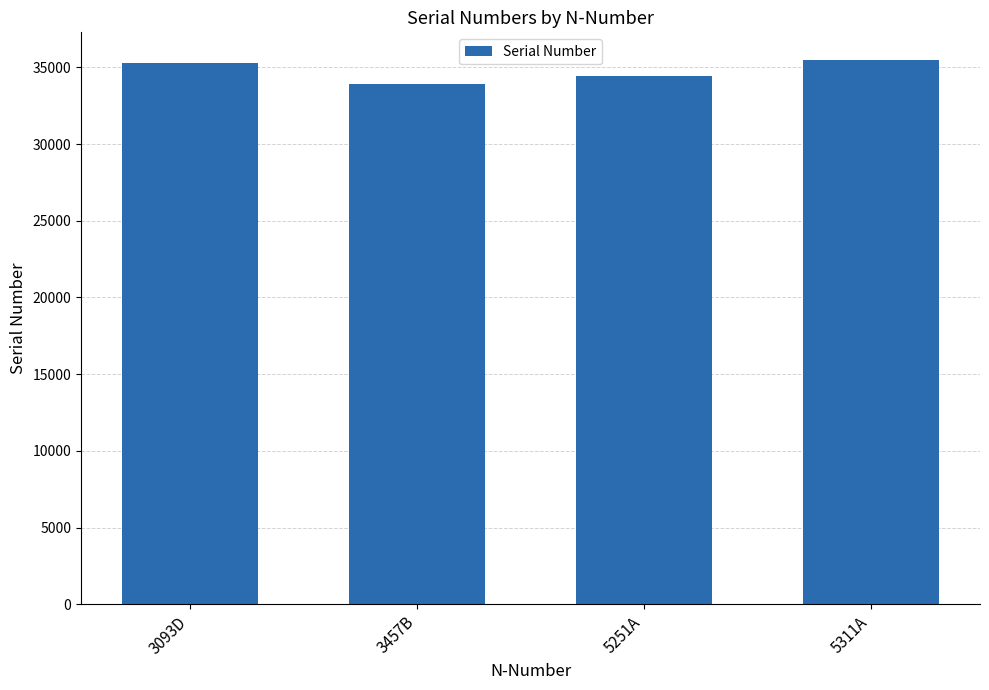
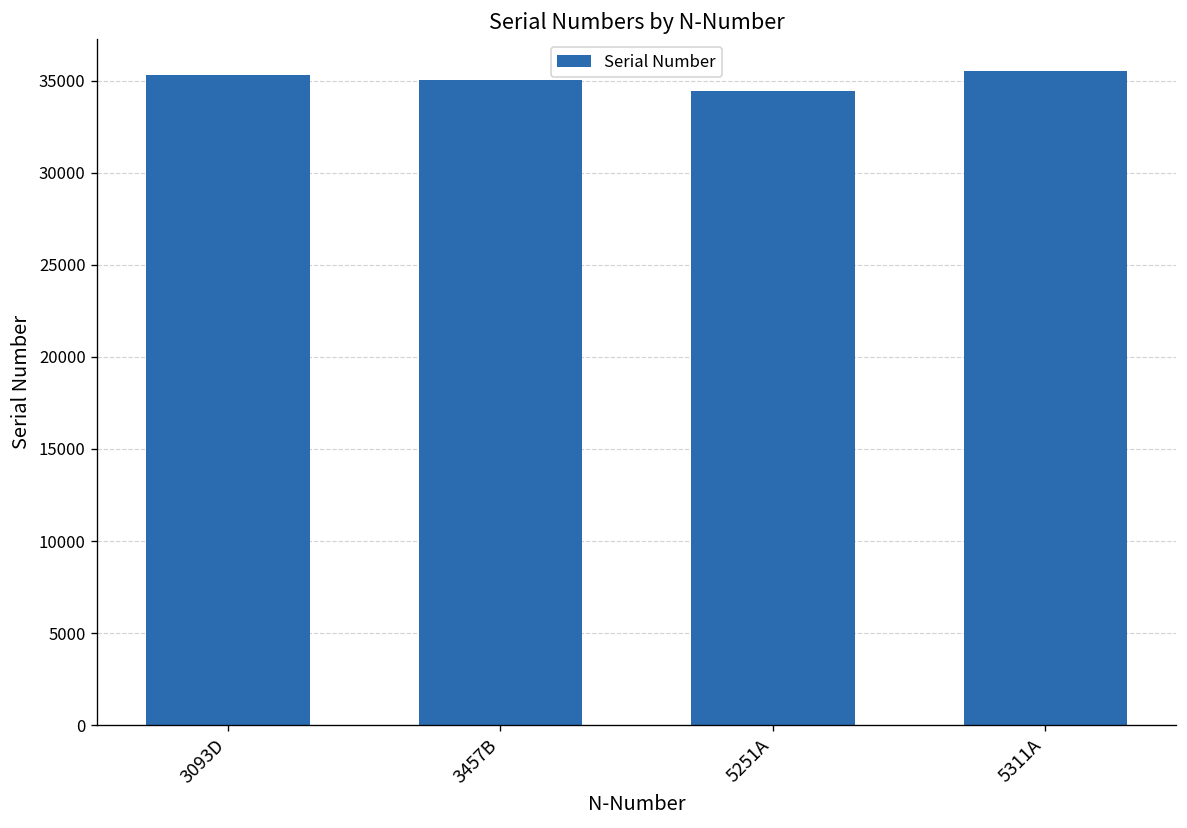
3457B: 33900 -> 35000
